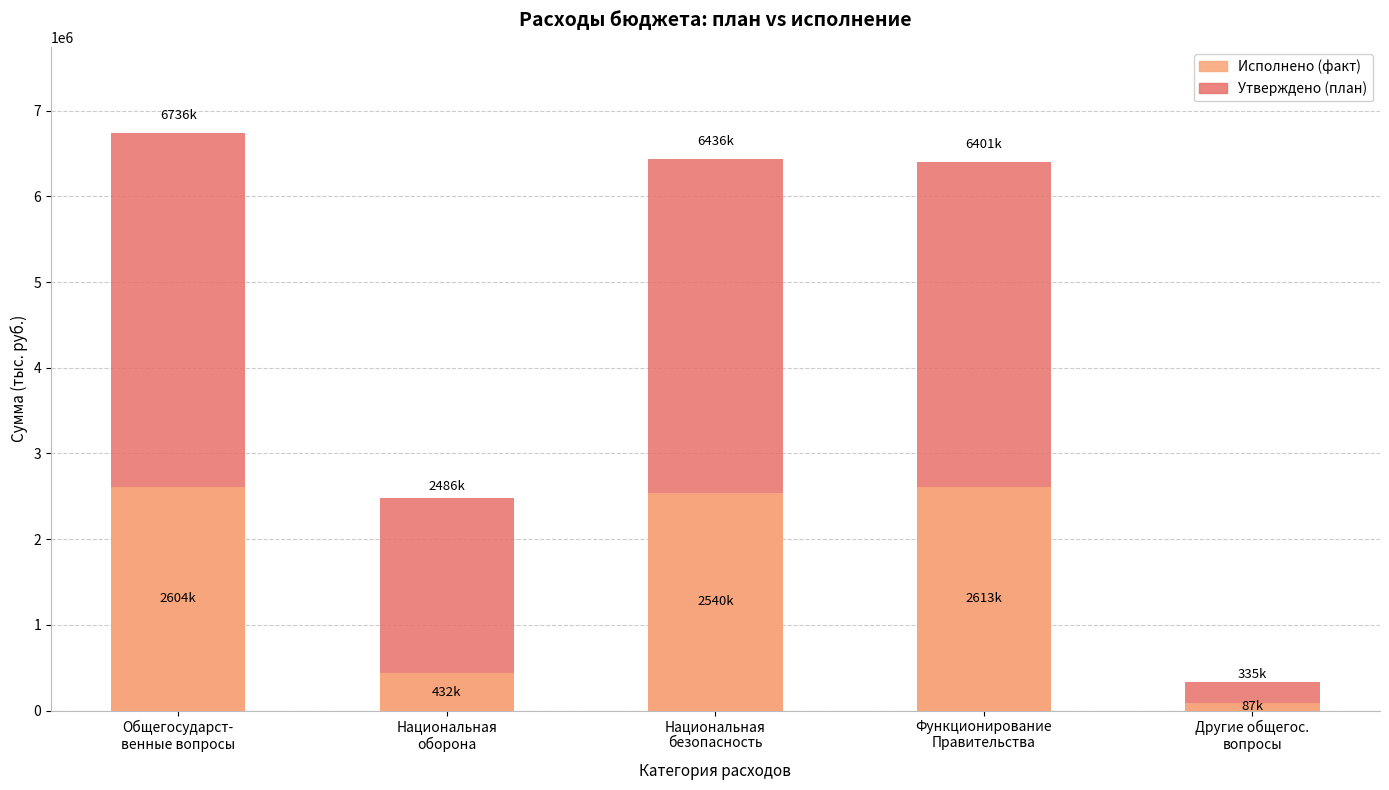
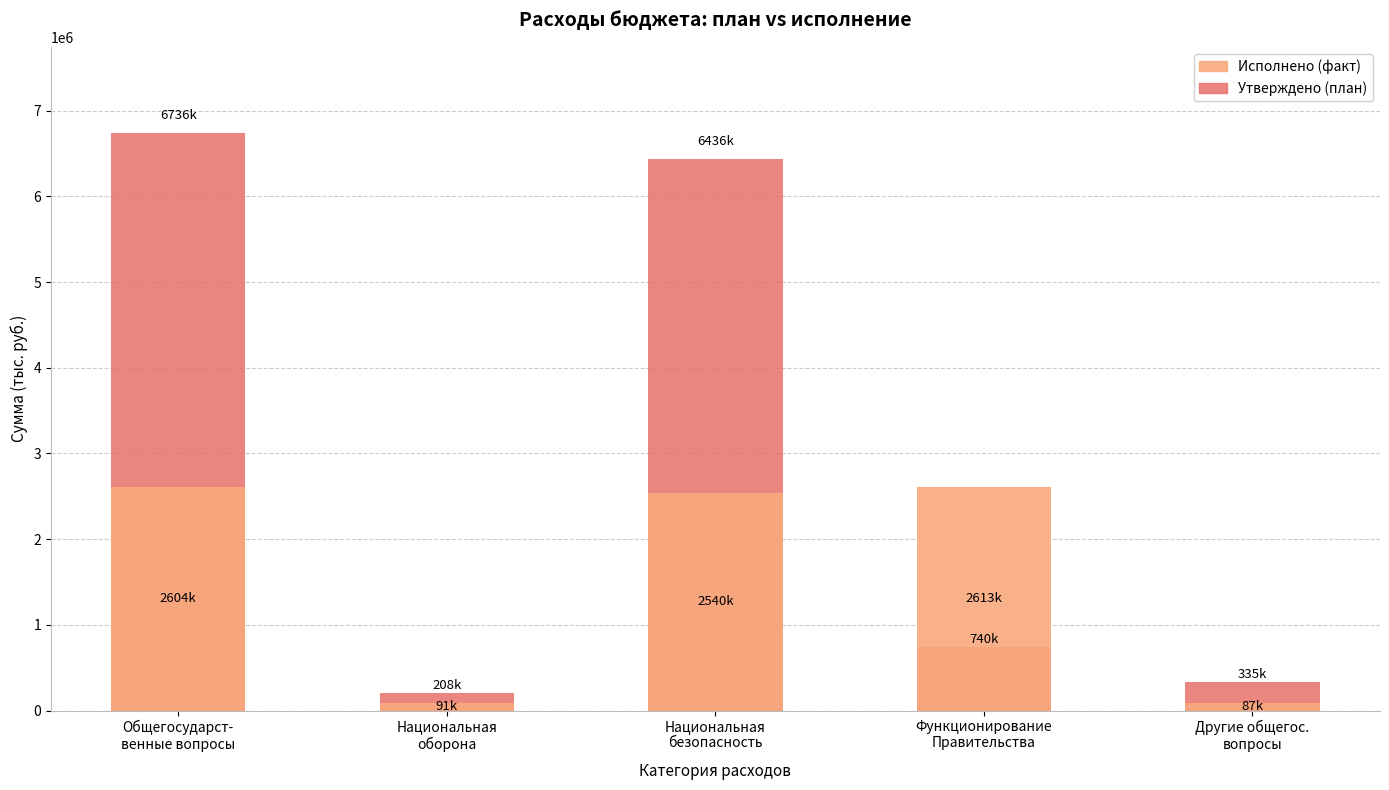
Утверждено (план), Национальная оборона: 2486k -> 208k
Исполнено (факт), Национальная оборона: 432k -> 91k
Утверждено (план), Функционирование Правительства: 6401k -> 740k
